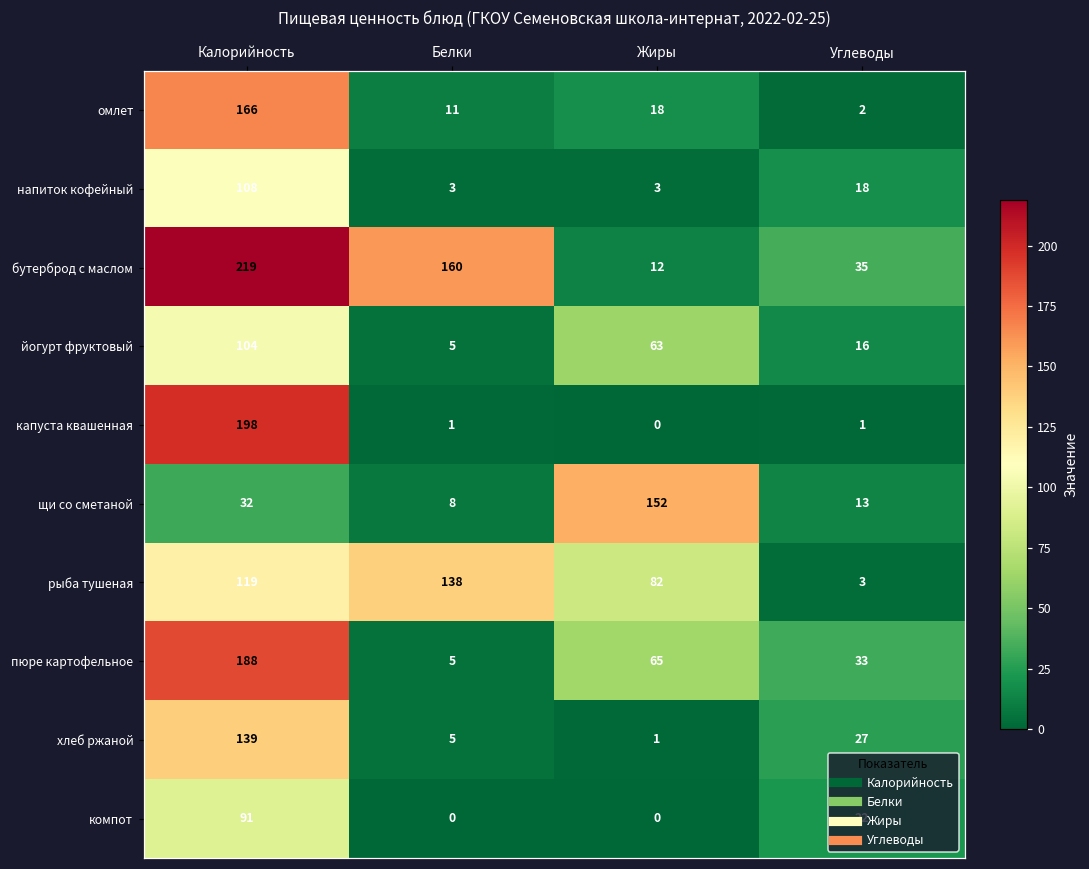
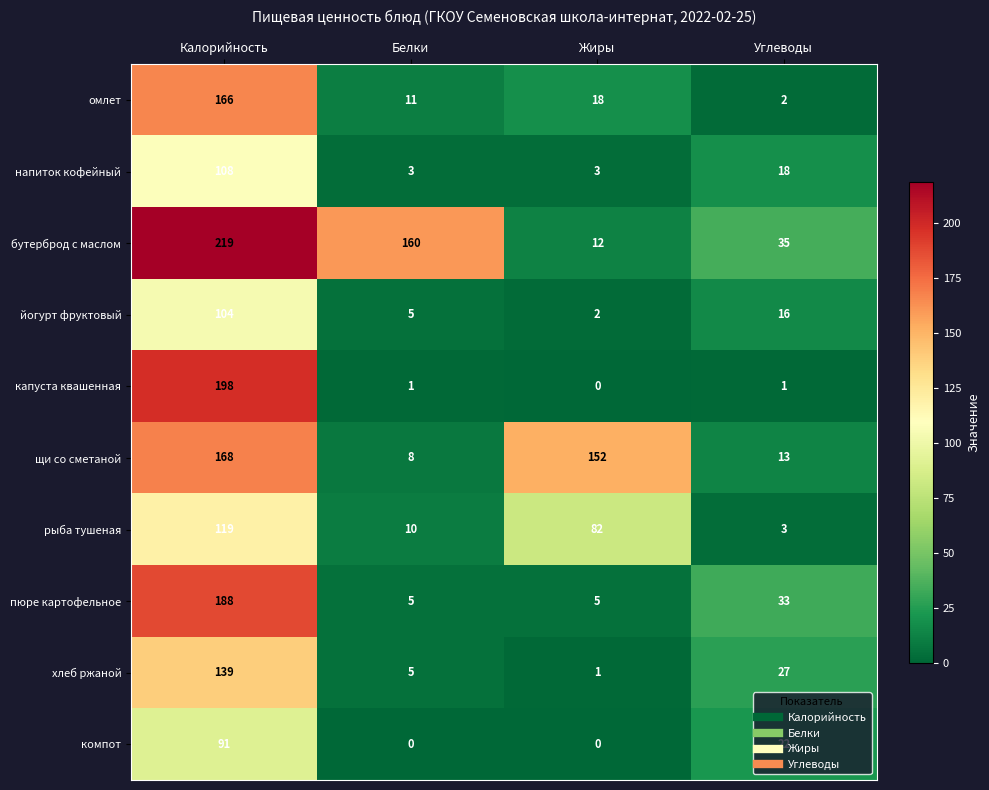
йогурт фруктовый, Жиры: 63 -> 2
щи со сметаной, Калорийность: 32 -> 168
рыба тушеная, Белки: 138 -> 10
пюре картофельное, Жиры: 65 -> 5
